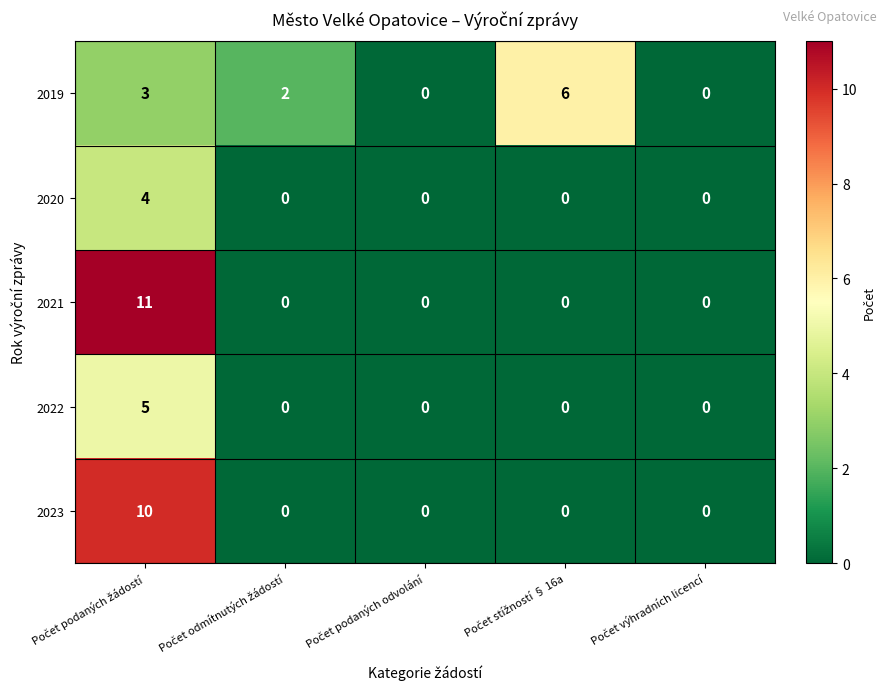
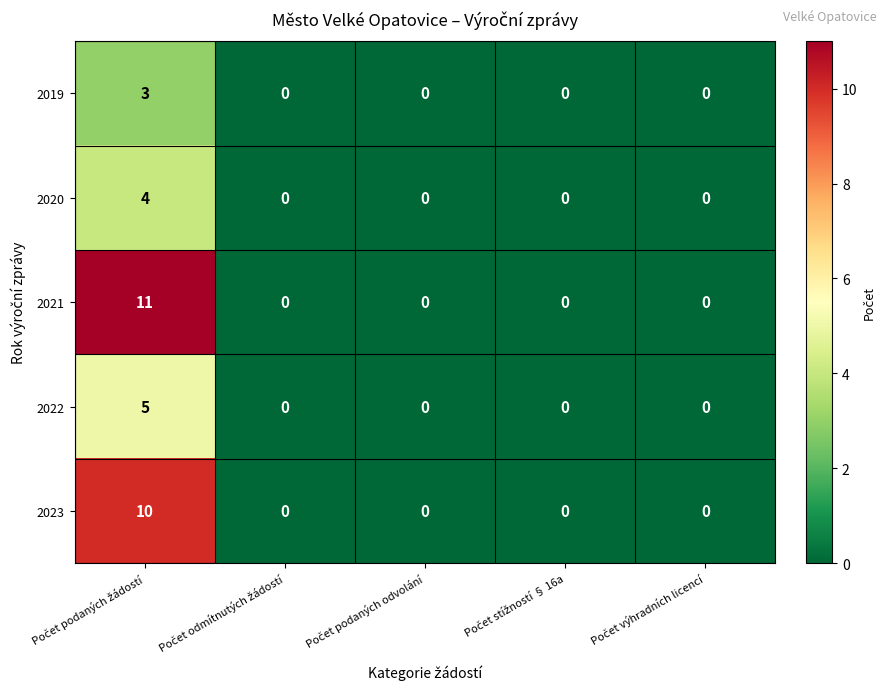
2019, Počet odmítnutých žádostí: 2 -> 0
2019, Počet stížností § 16a: 6 -> 0
